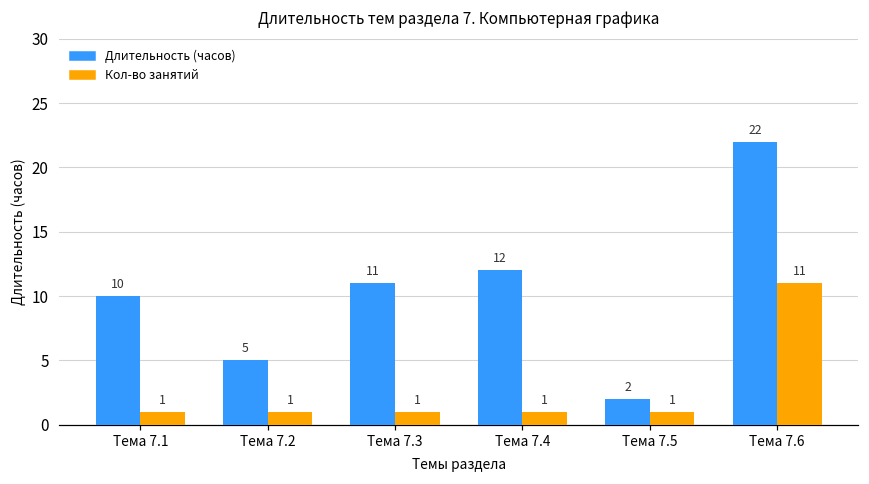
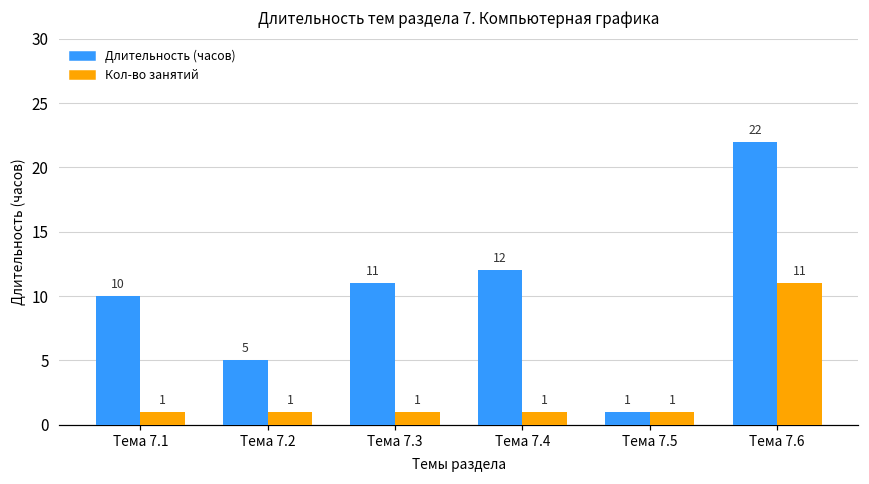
Длительность (часов), Тема 7.5: 2 -> 1
